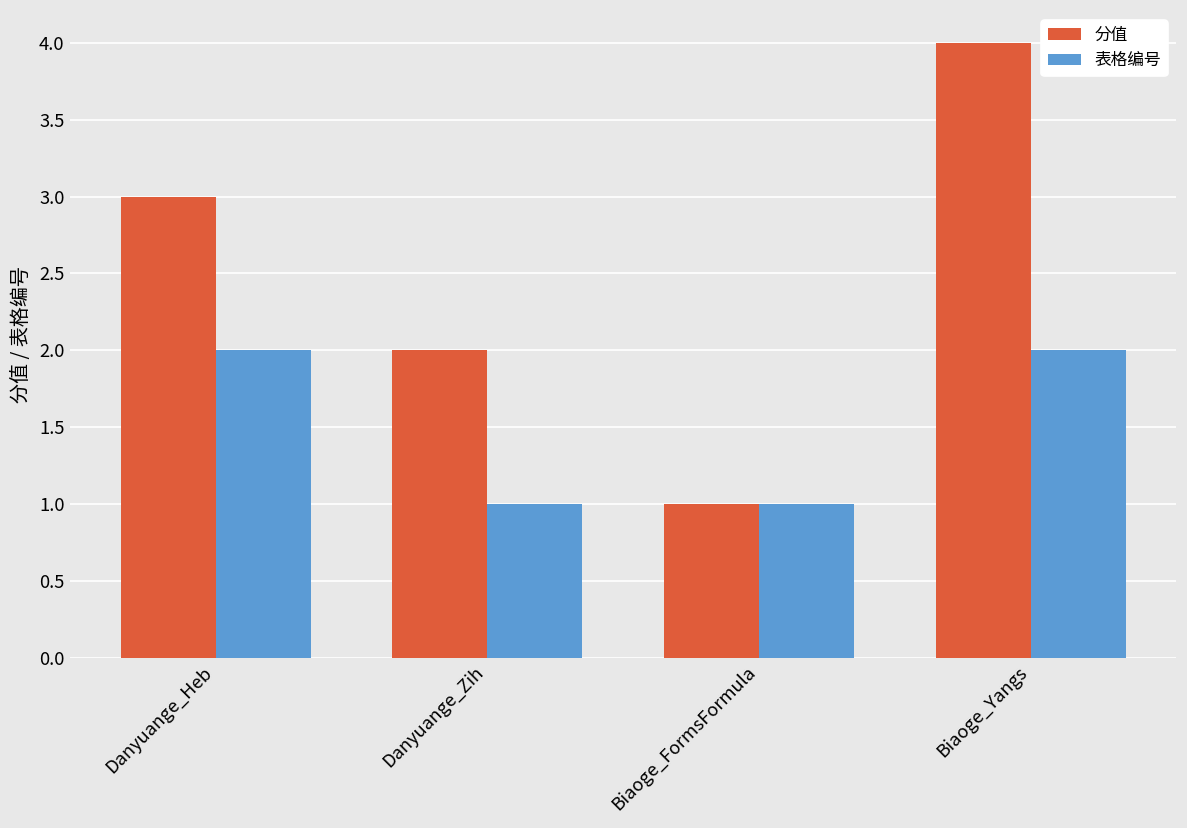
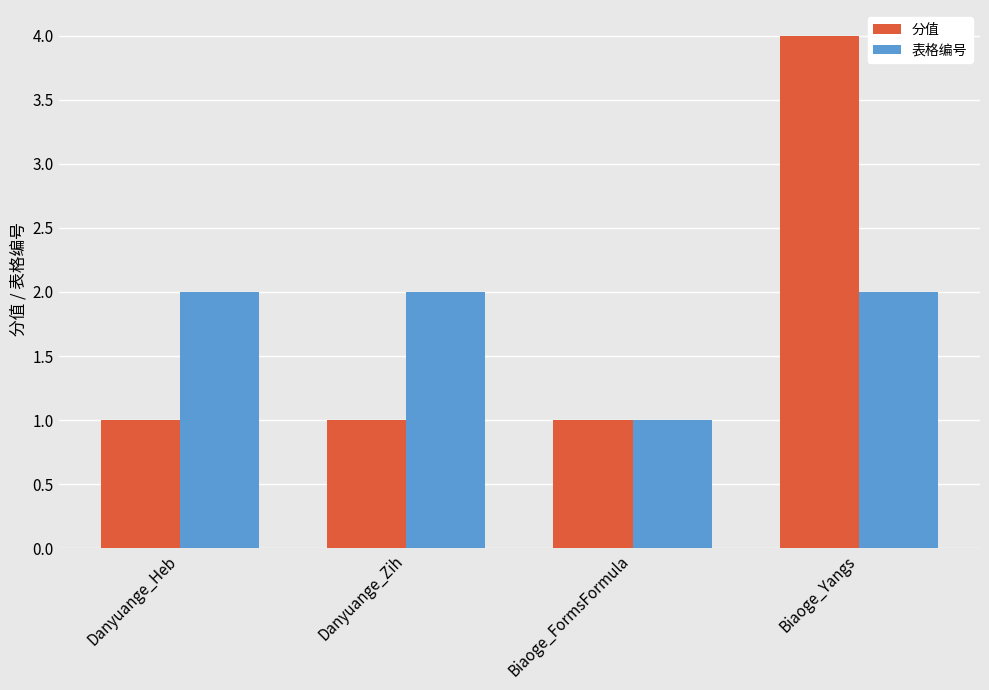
分值, Danyuange_Heb: 3 -> 1
分值, Danyuange_Zih: 2 -> 1
表格编号, Danyuange_Zih: 1 -> 2
